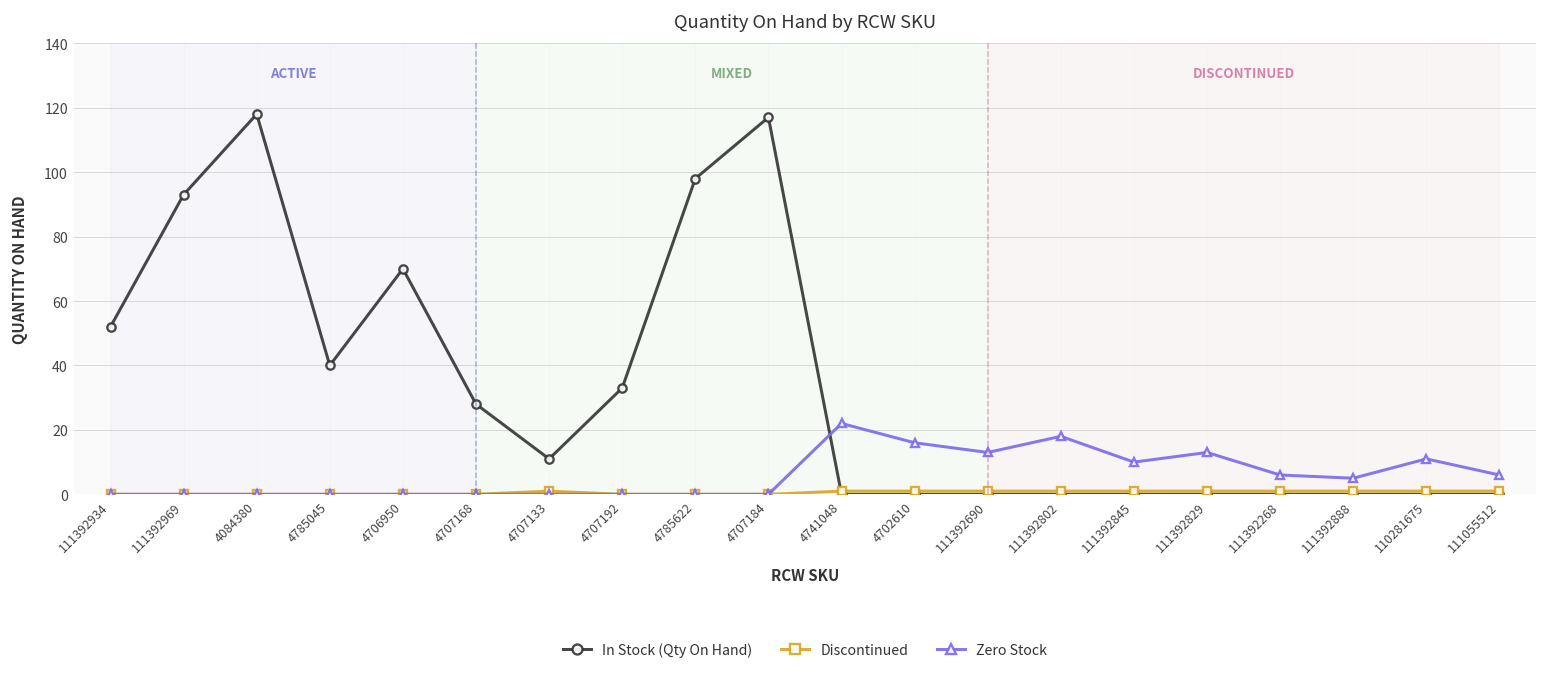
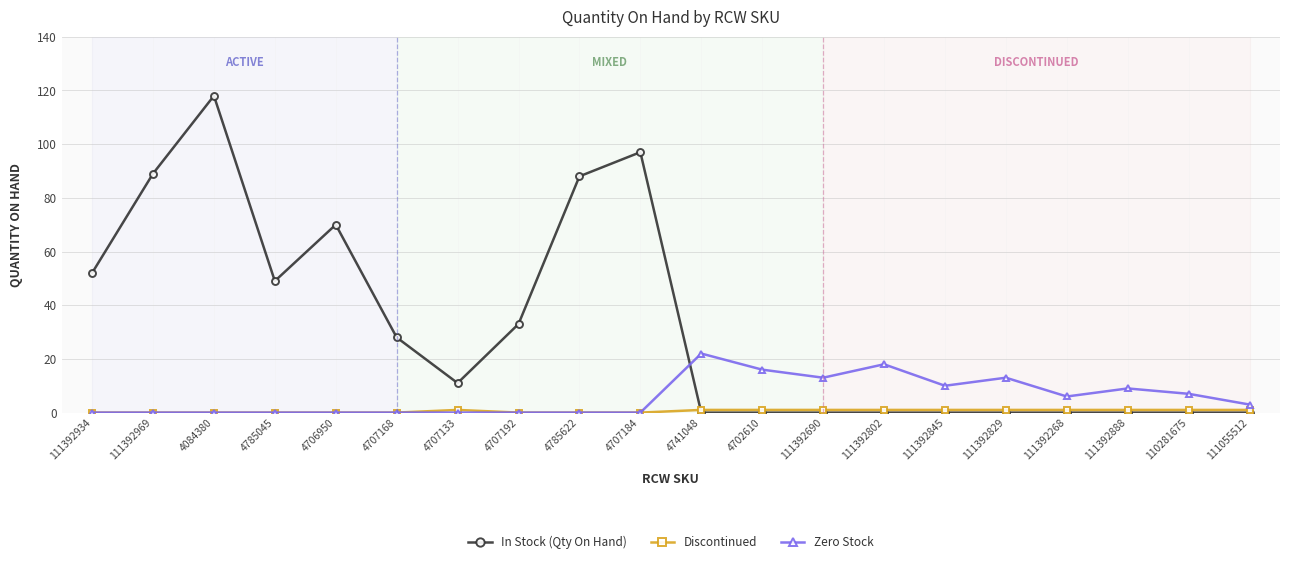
In Stock (Qty On Hand), 111392969: 93 -> 89
In Stock (Qty On Hand), 4785045: 40 -> 49
In Stock (Qty On Hand), 4785622: 98 -> 88
In Stock (Qty On Hand), 4707184: 117 -> 97
Zero Stock, 111392888: 5 -> 9
Zero Stock, 110281675: 11 -> 7
Zero Stock, 111055512: 6 -> 3
